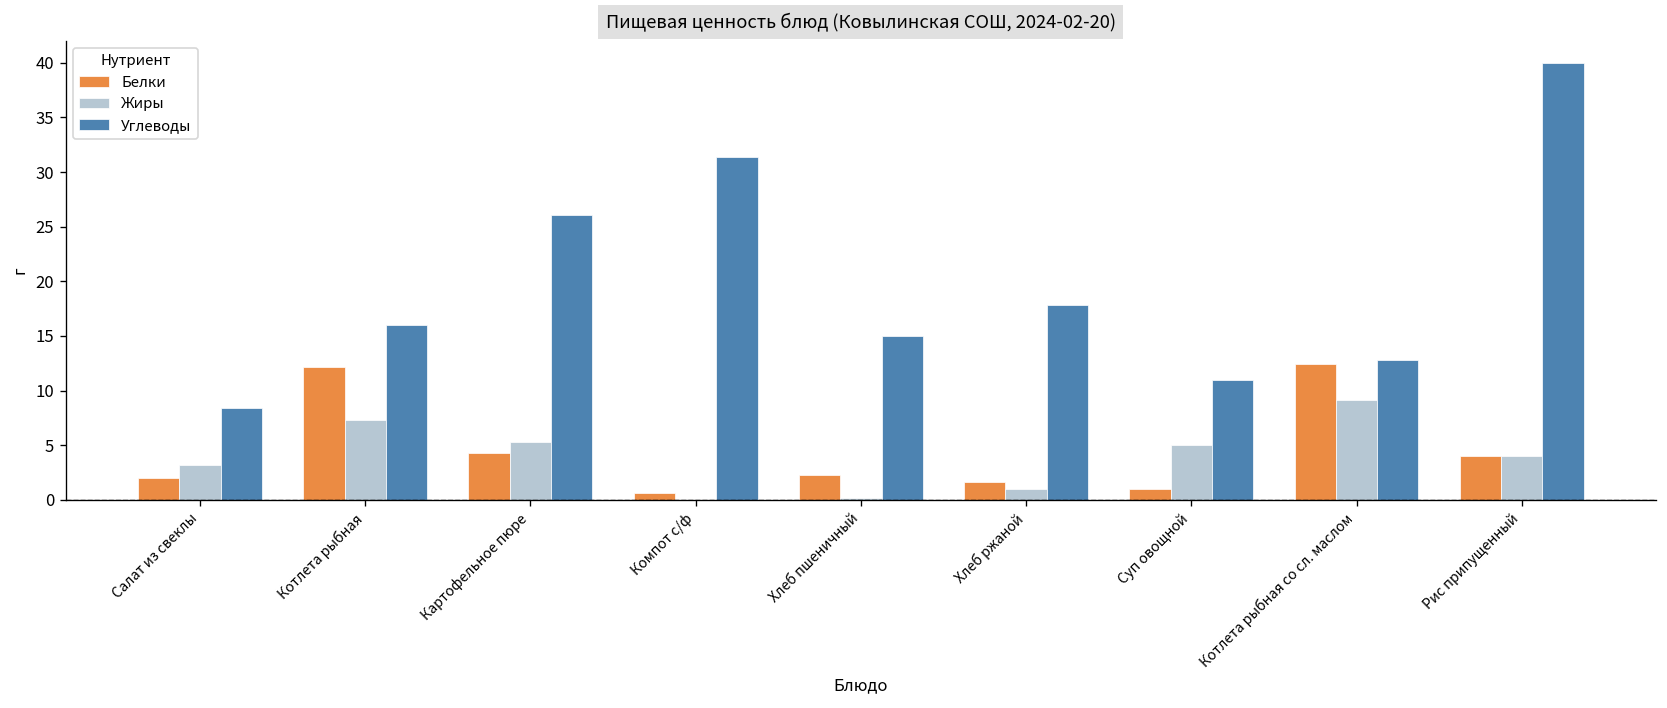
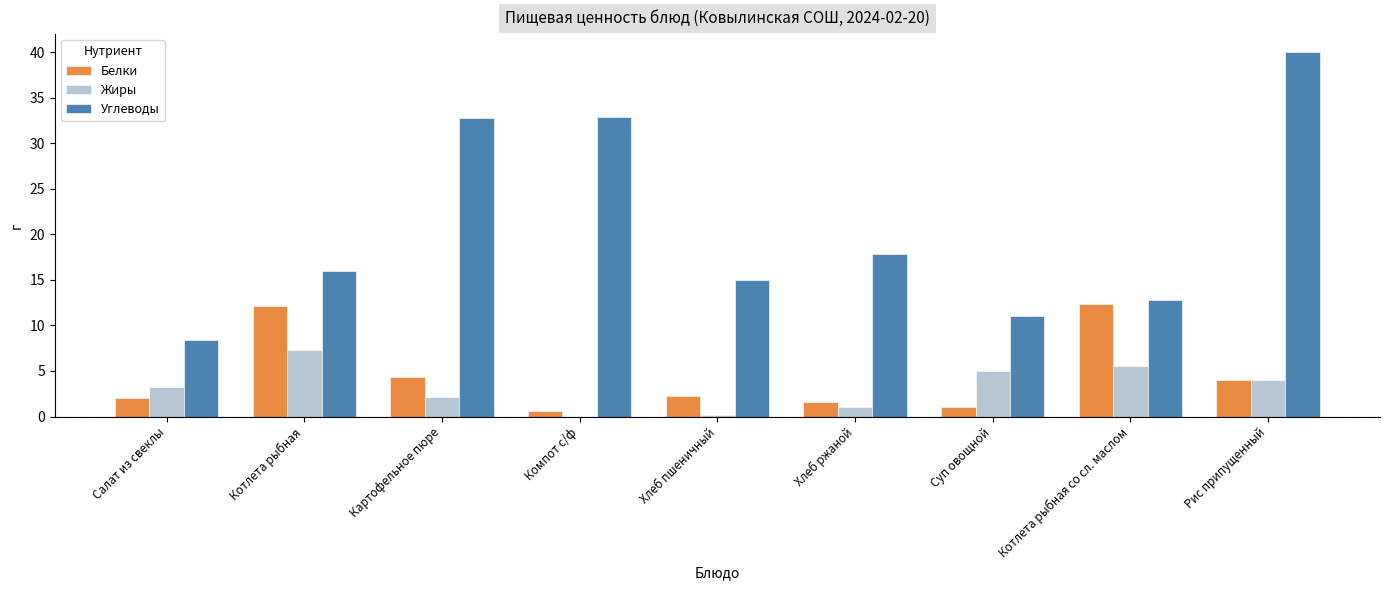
Жиры, Картофельное пюре: 5 -> 2
Углеводы, Картофельное пюре: 26 -> 33
Углеводы, Компот с/ф: 31 -> 33
Жиры, Котлета рыбная со сл. маслом: 9 -> 6
